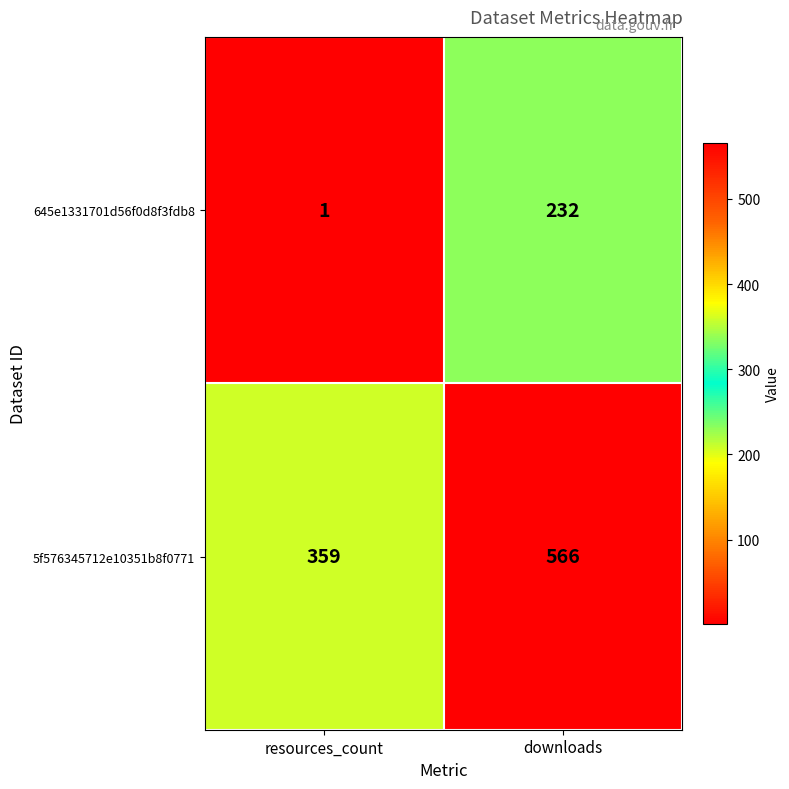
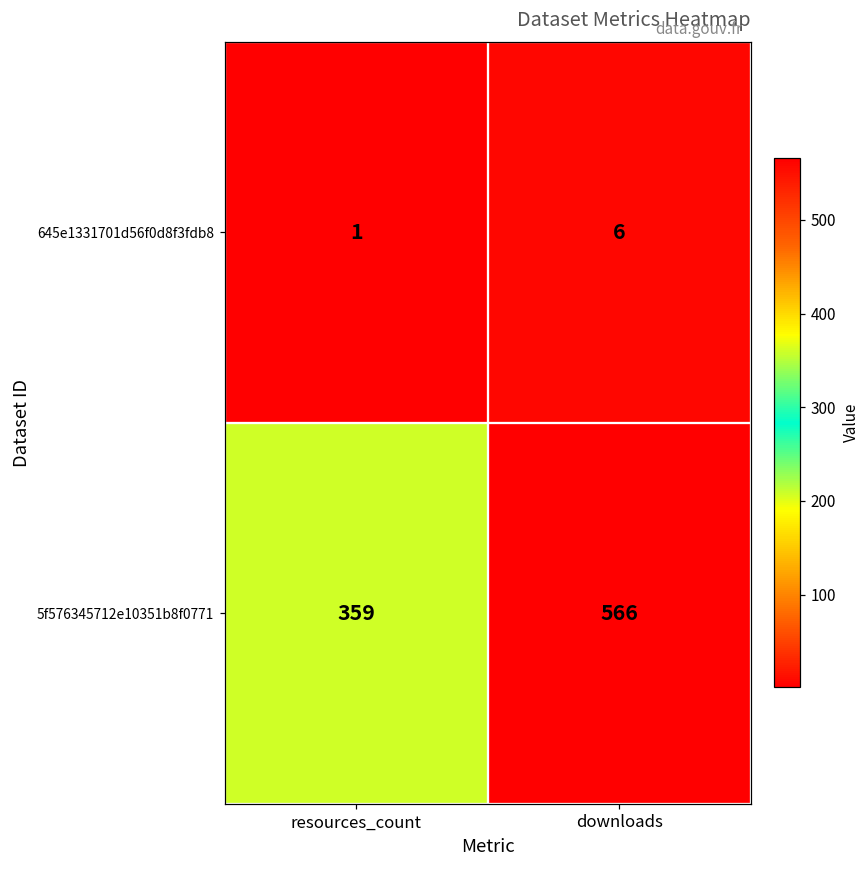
645e1331701d56f0d8f3fdb8, downloads: 232 -> 6
